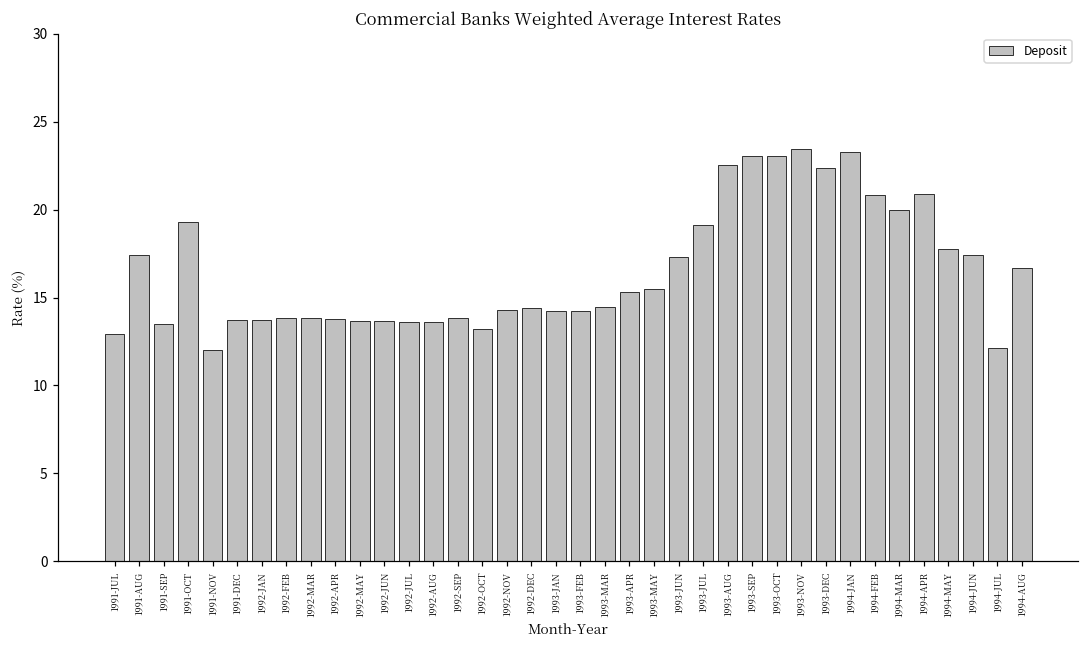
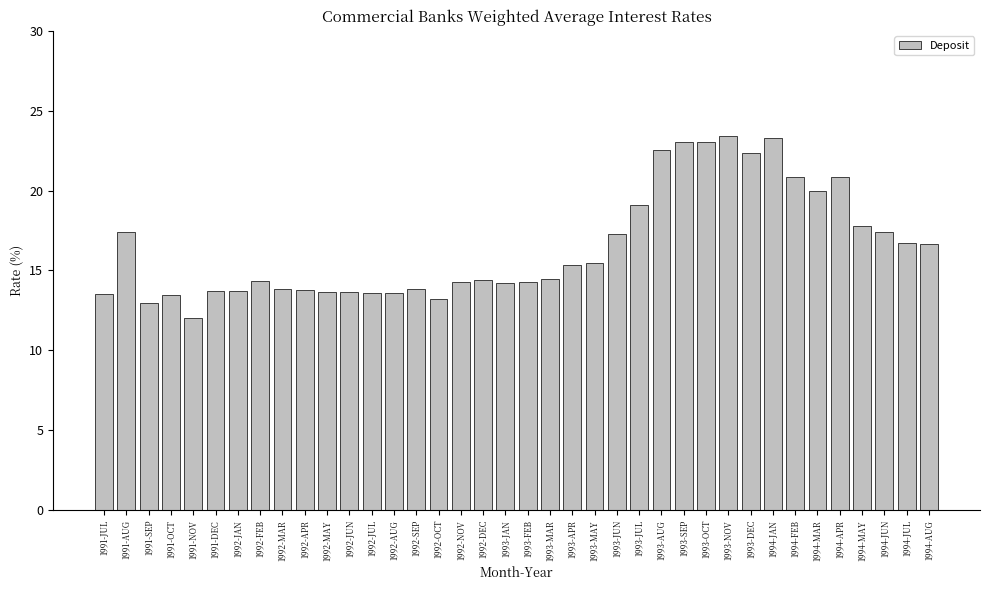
1991-JUL: 12.9 -> 13.5
1991-SEP: 13.5 -> 13.0
1991-OCT: 19.3 -> 13.5
1992-FEB: 13.8 -> 14.4
1994-JUL: 12.1 -> 16.7
